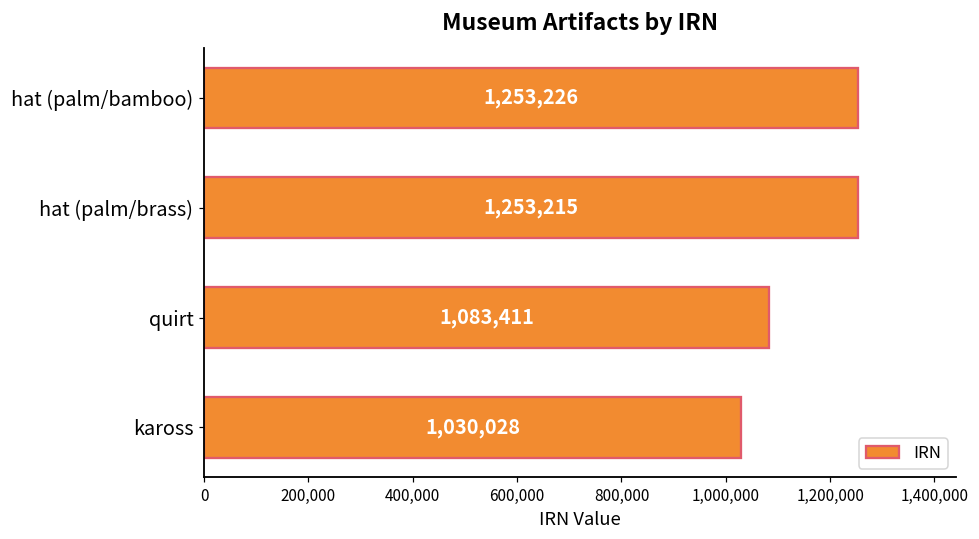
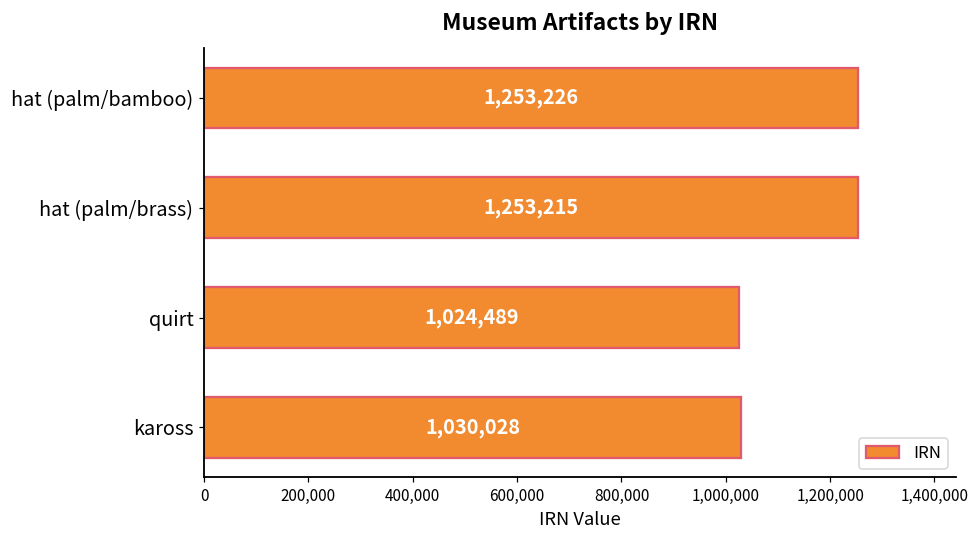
quirt: 1,083,411 -> 1,024,489
